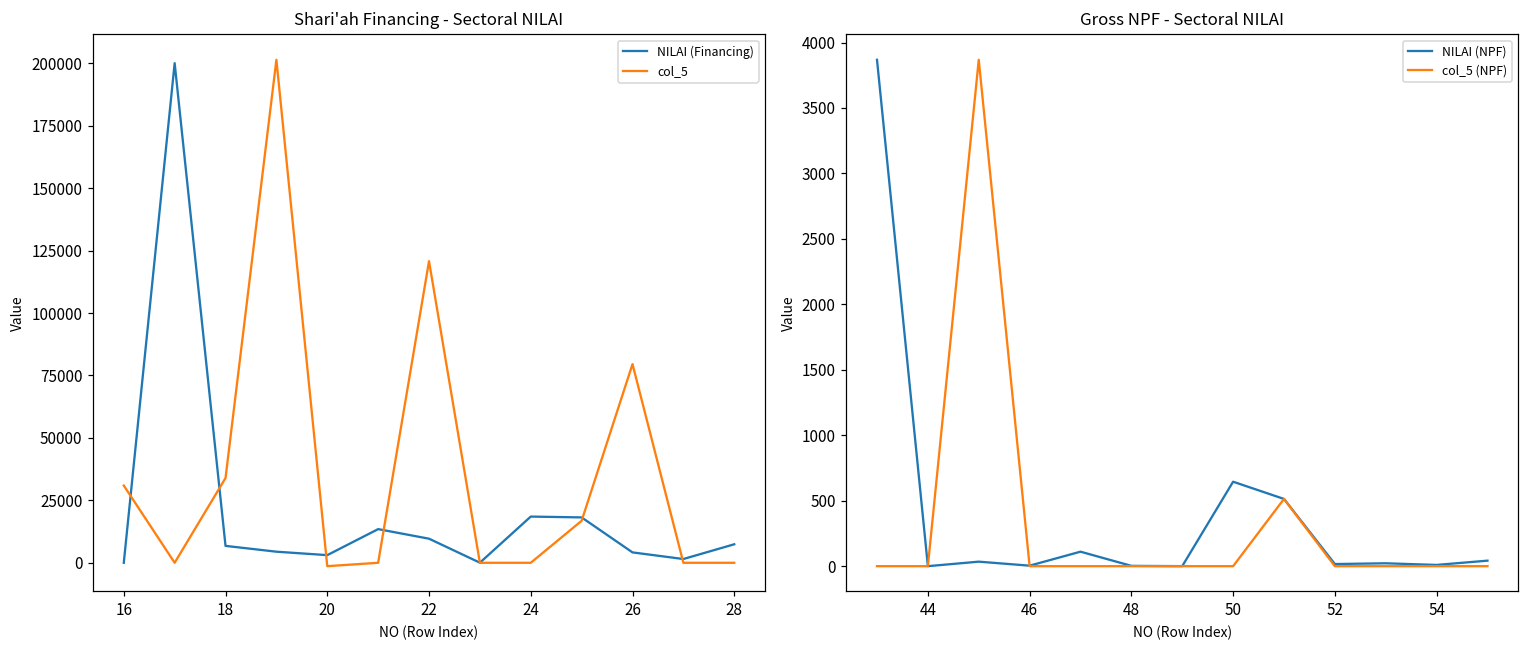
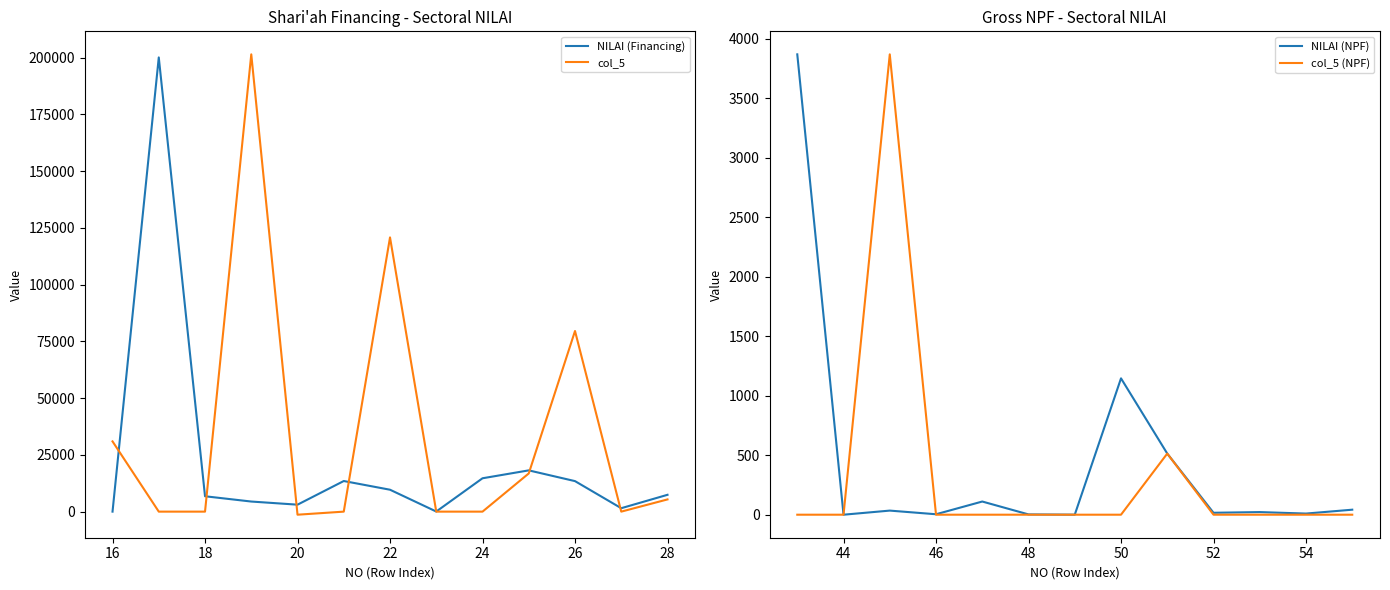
Shari'ah Financing - Sectoral NILAI, col_5, 18: 34000 -> 0
Shari'ah Financing - Sectoral NILAI, NILAI (Financing), 24: 19000 -> 15000
Shari'ah Financing - Sectoral NILAI, NILAI (Financing), 26: 4000 -> 13000
Shari'ah Financing - Sectoral NILAI, col_5, 28: 0 -> 5000
Gross NPF - Sectoral NILAI, NILAI (NPF), 50: 650 -> 1150
